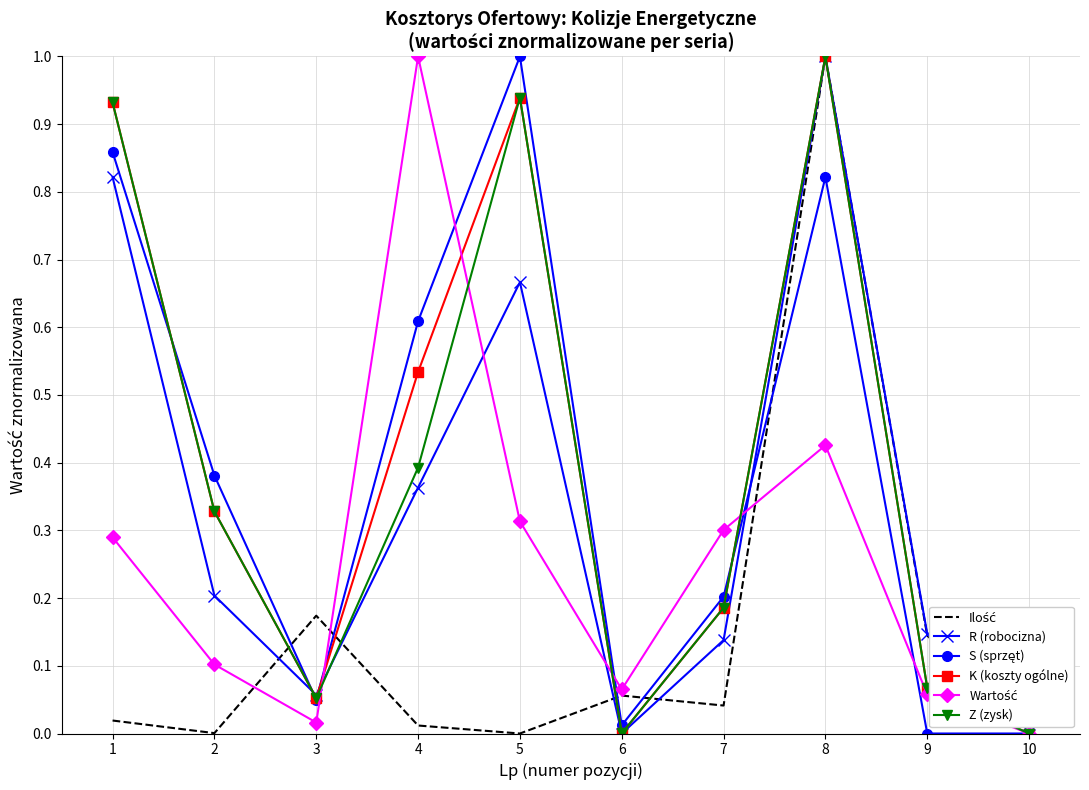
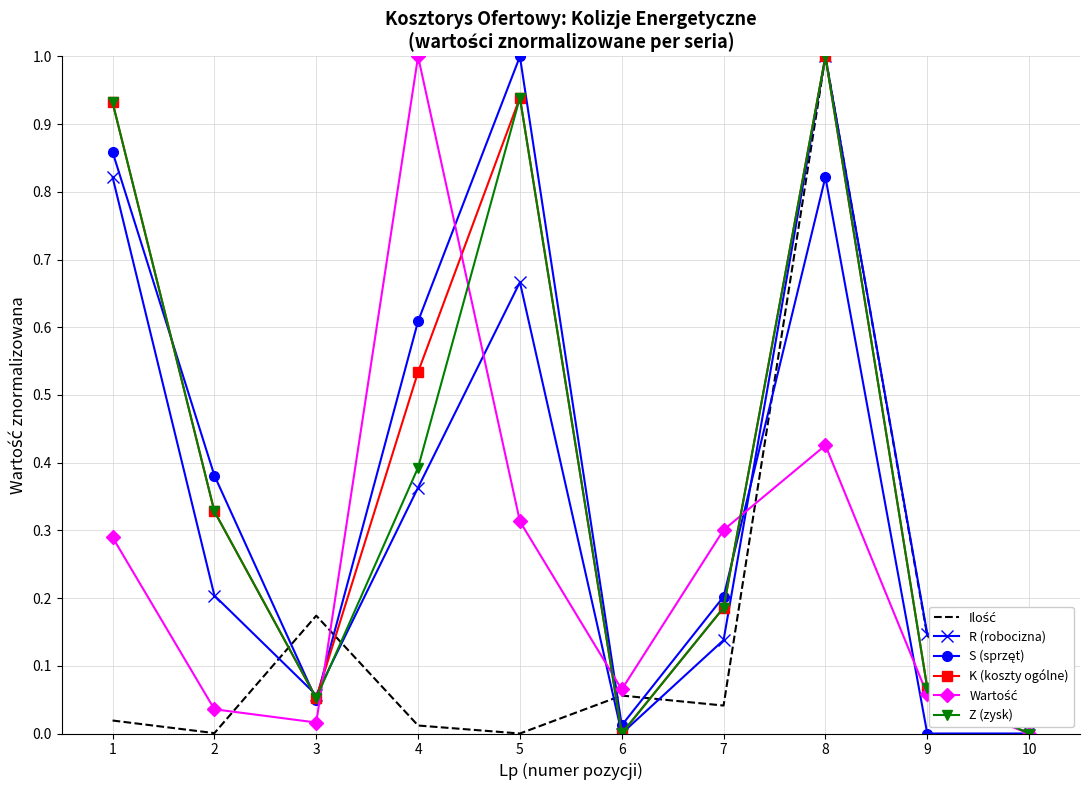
Wartość, 2: 0.10 -> 0.04
